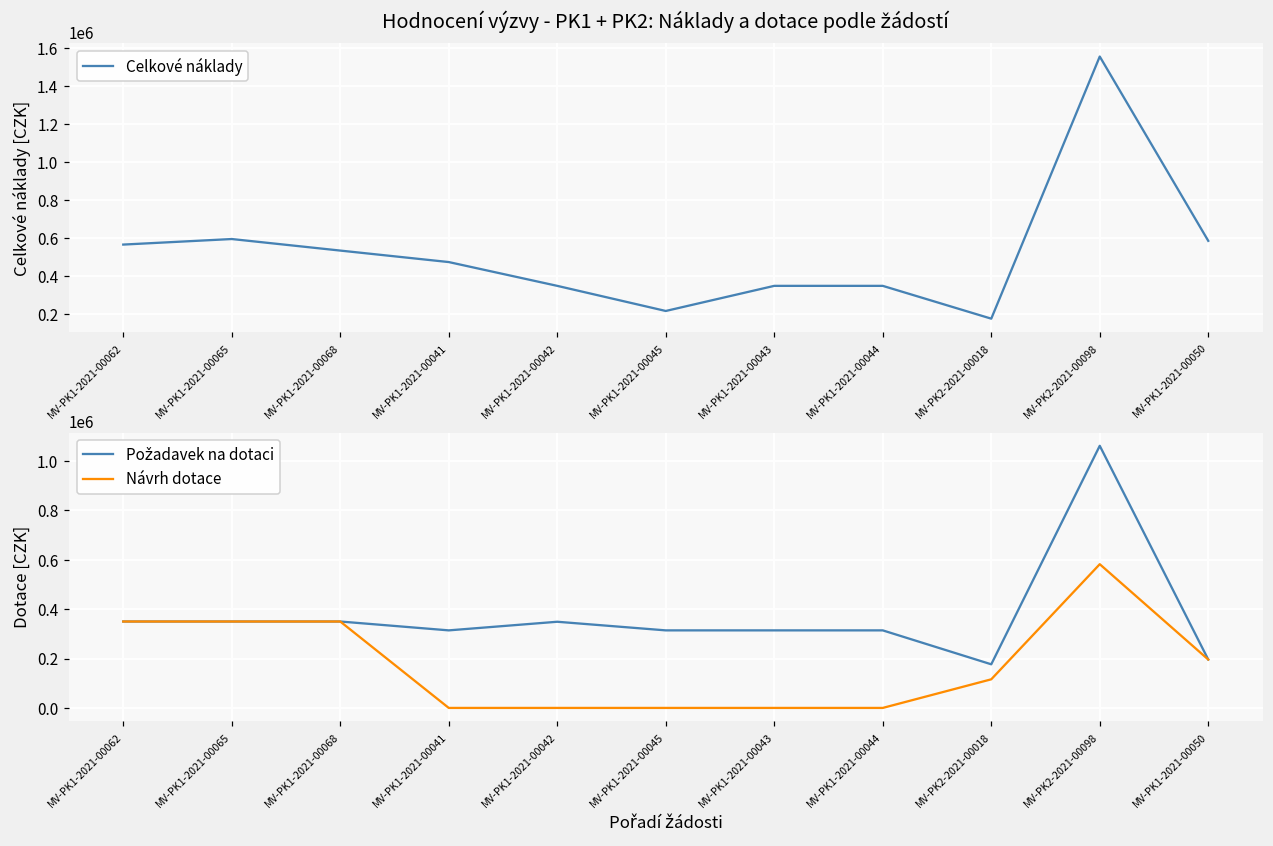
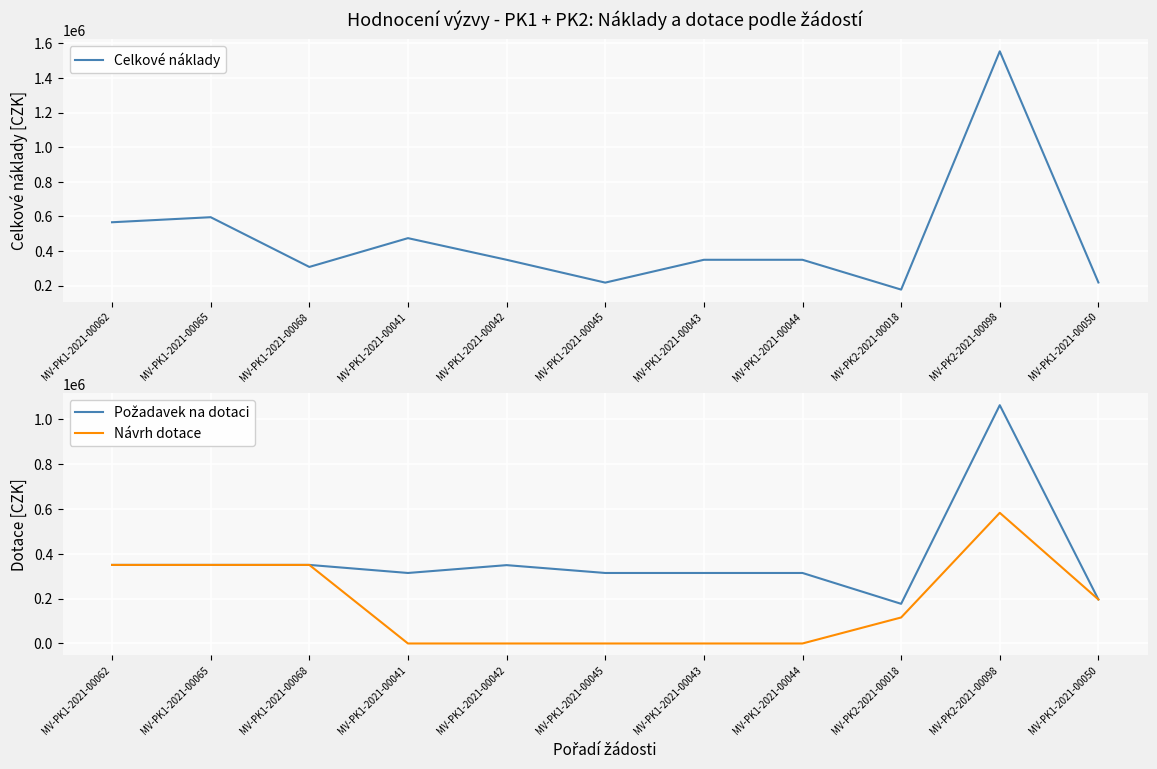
Hodnocení výzvy - PK1 + PK2: Náklady a dotace podle žádostí, MV-PK1-2021-00068: 530000 -> 310000
Hodnocení výzvy - PK1 + PK2: Náklady a dotace podle žádostí, MV-PK1-2021-00050: 590000 -> 220000
